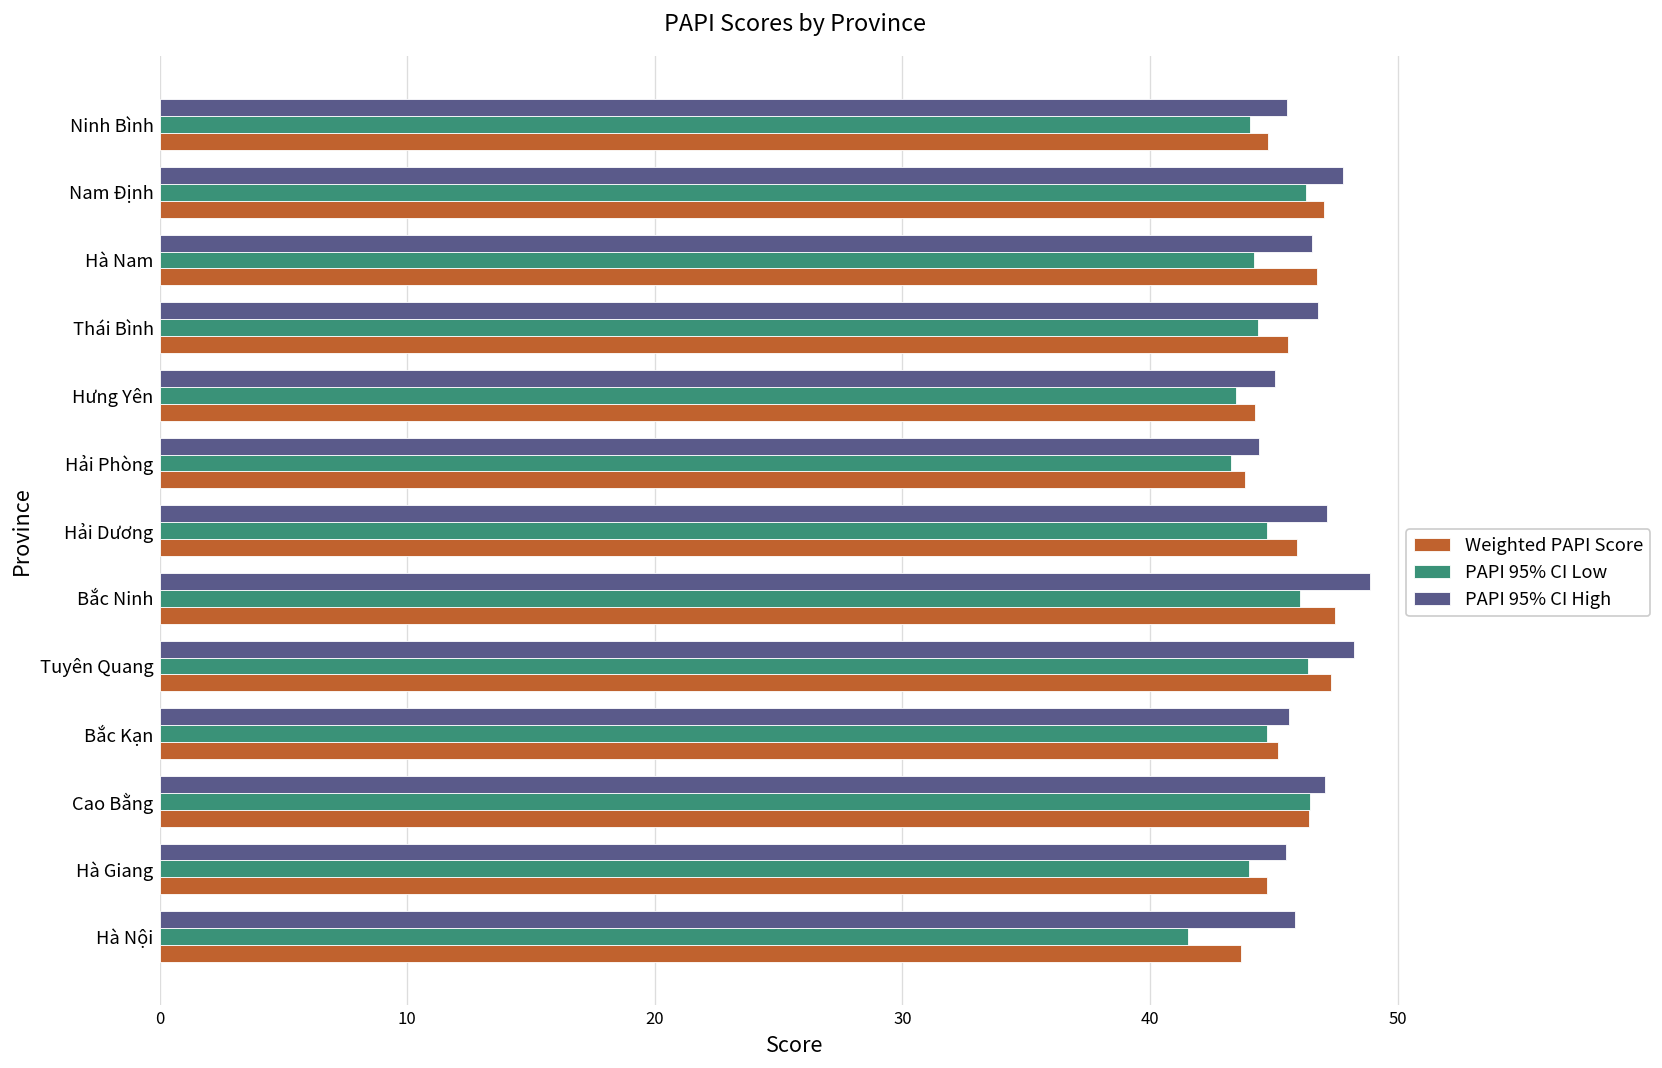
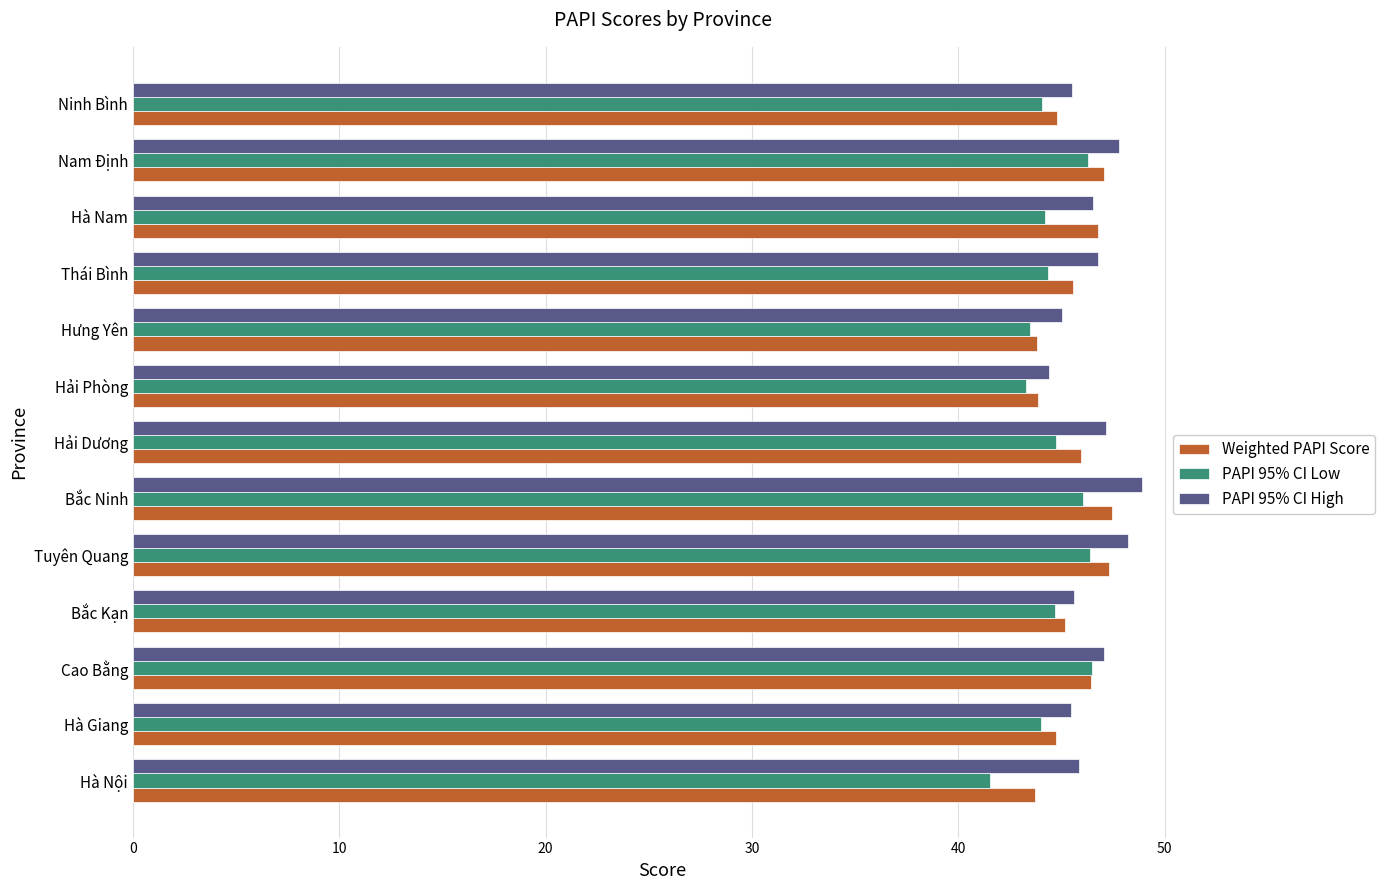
Weighted PAPI Score, Hưng Yên: 44.3 -> 43.8
